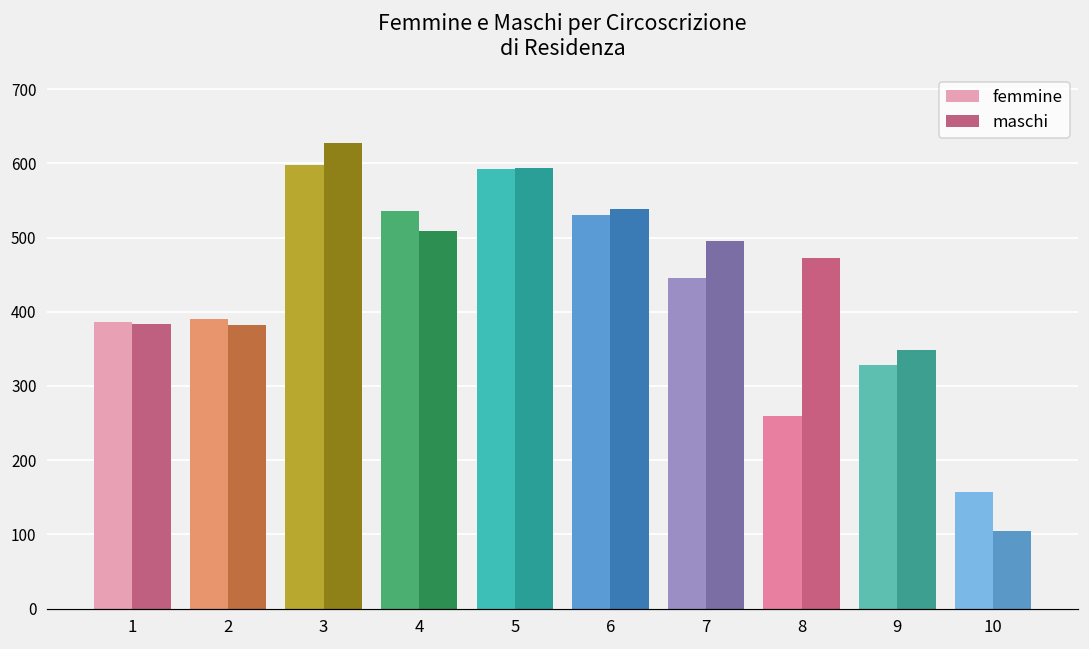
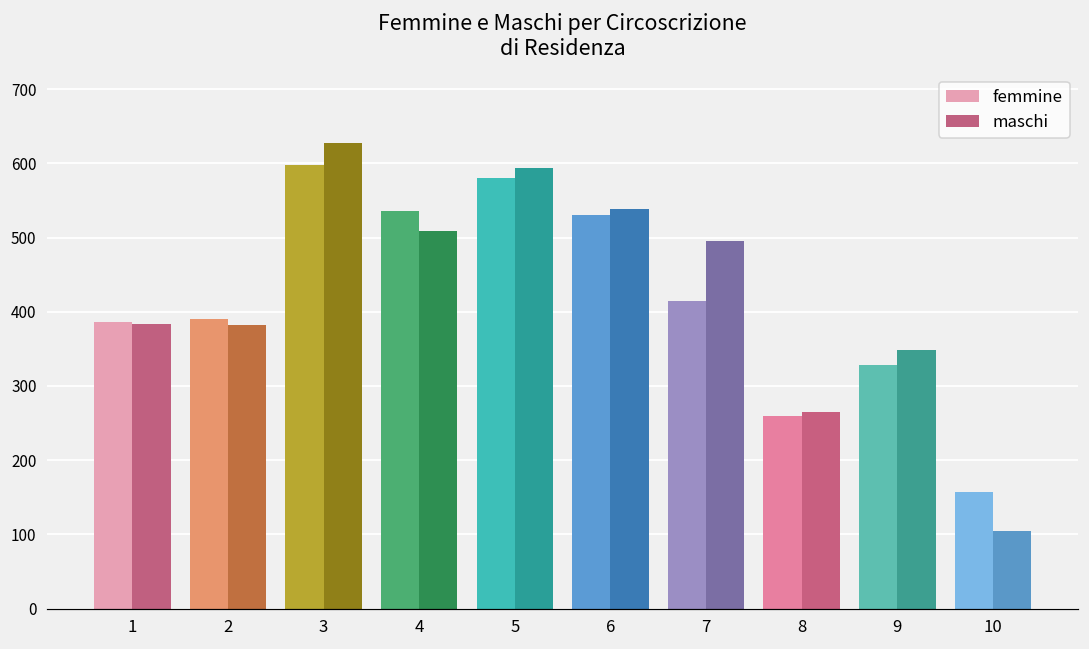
femmine, 5: 590 -> 580
femmine, 7: 450 -> 420
maschi, 8: 470 -> 270
